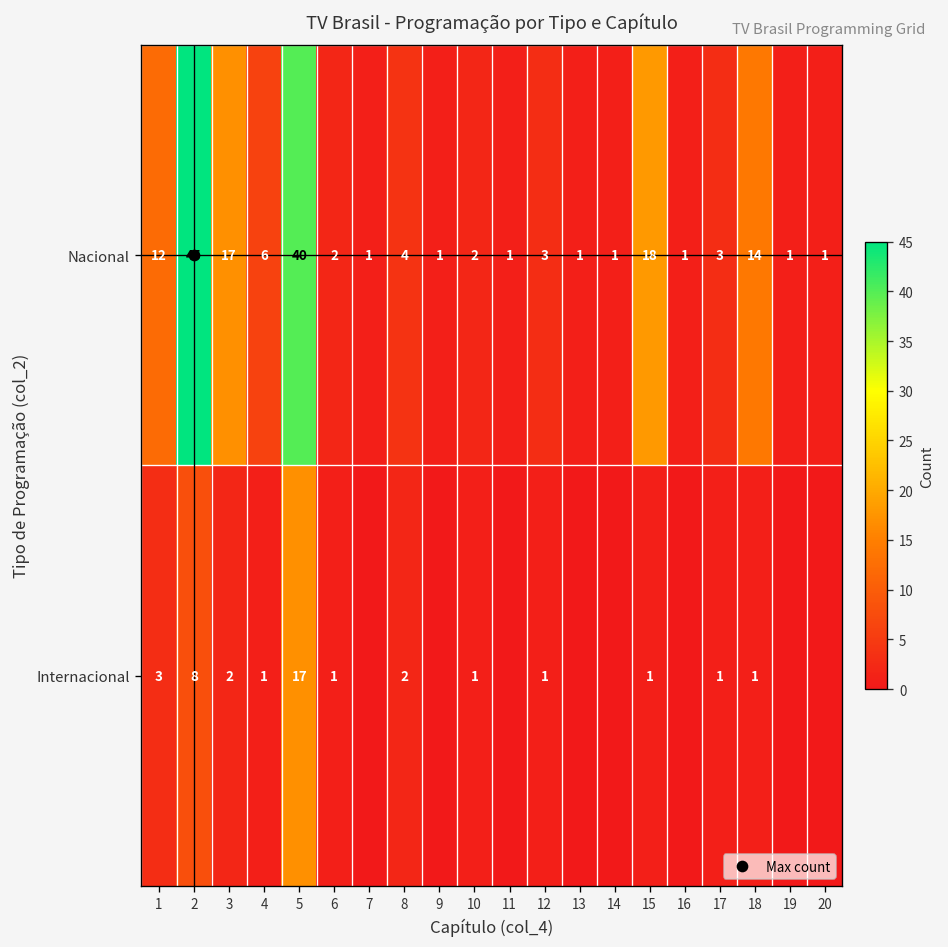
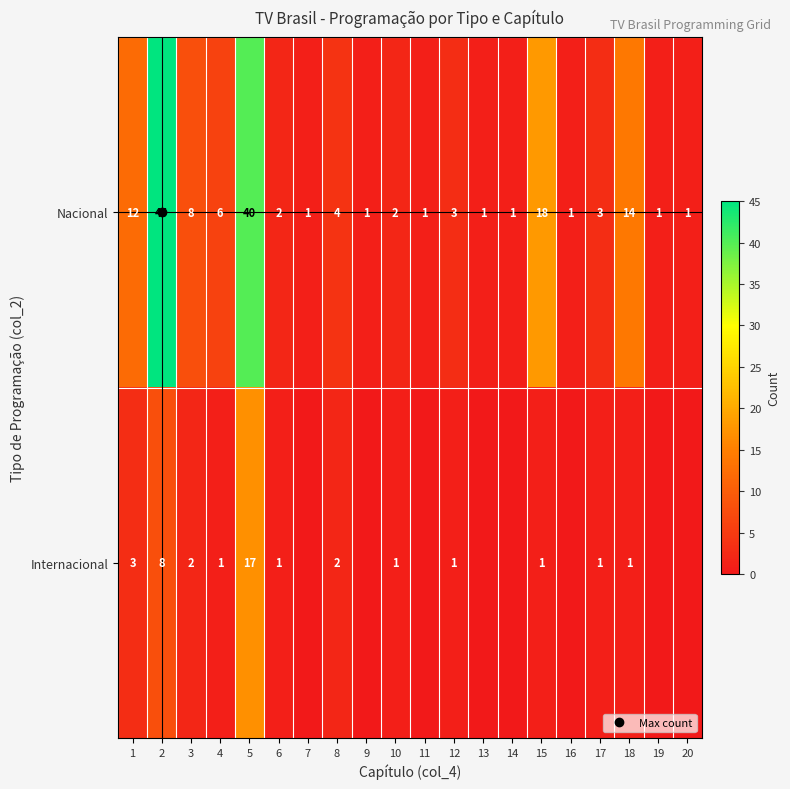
Nacional, 3: 17 -> 8
